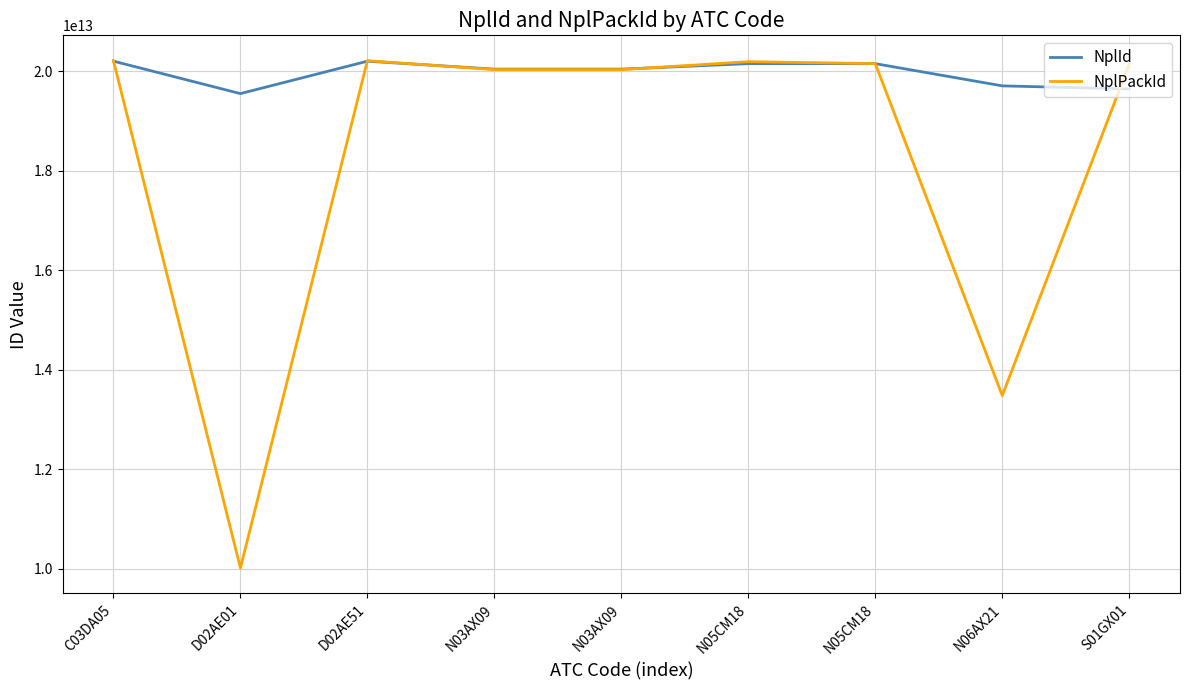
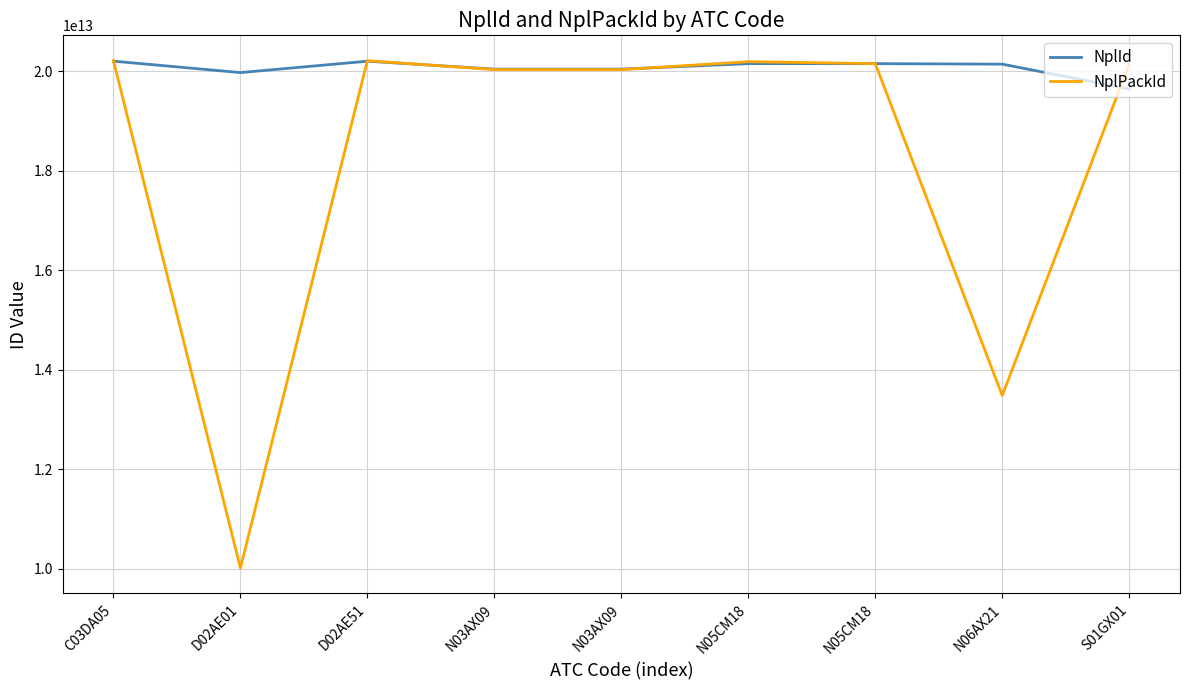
NplId, D02AE01: 19500000000000 -> 20000000000000
NplId, N06AX21: 19700000000000 -> 20100000000000
